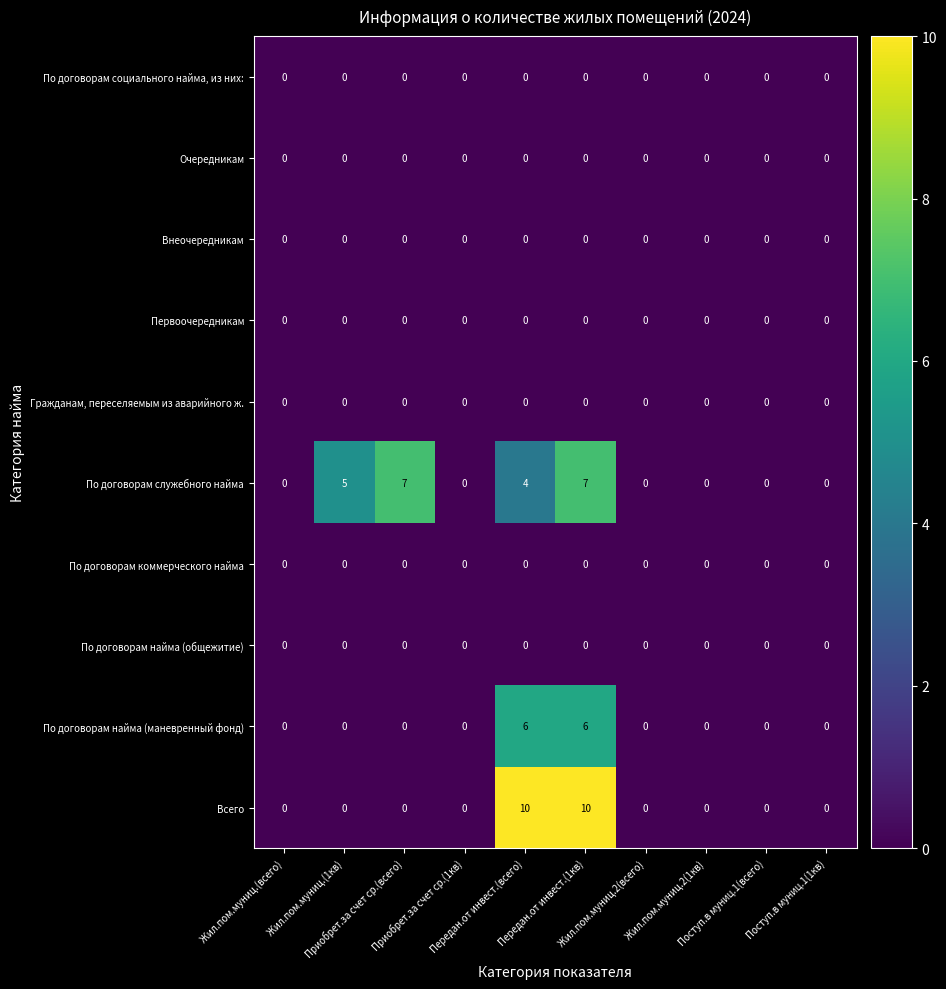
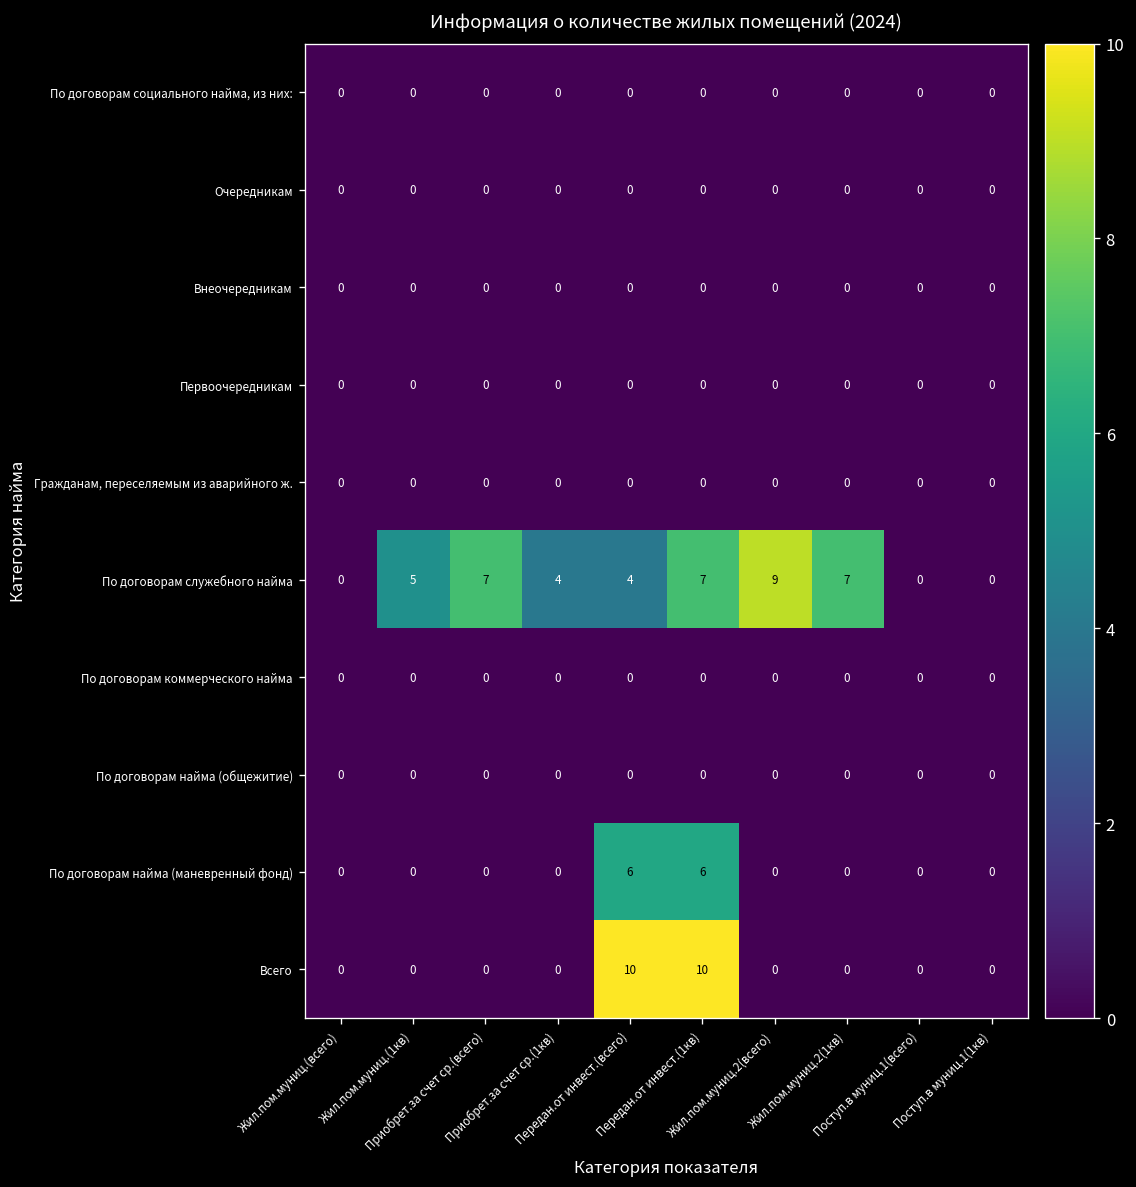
По договорам служебного найма, Приобрет.за счет ср.(1кв): 0 -> 4
По договорам служебного найма, Жил.пом.муниц.2(всего): 0 -> 9
По договорам служебного найма, Жил.пом.муниц.2(1кв): 0 -> 7
